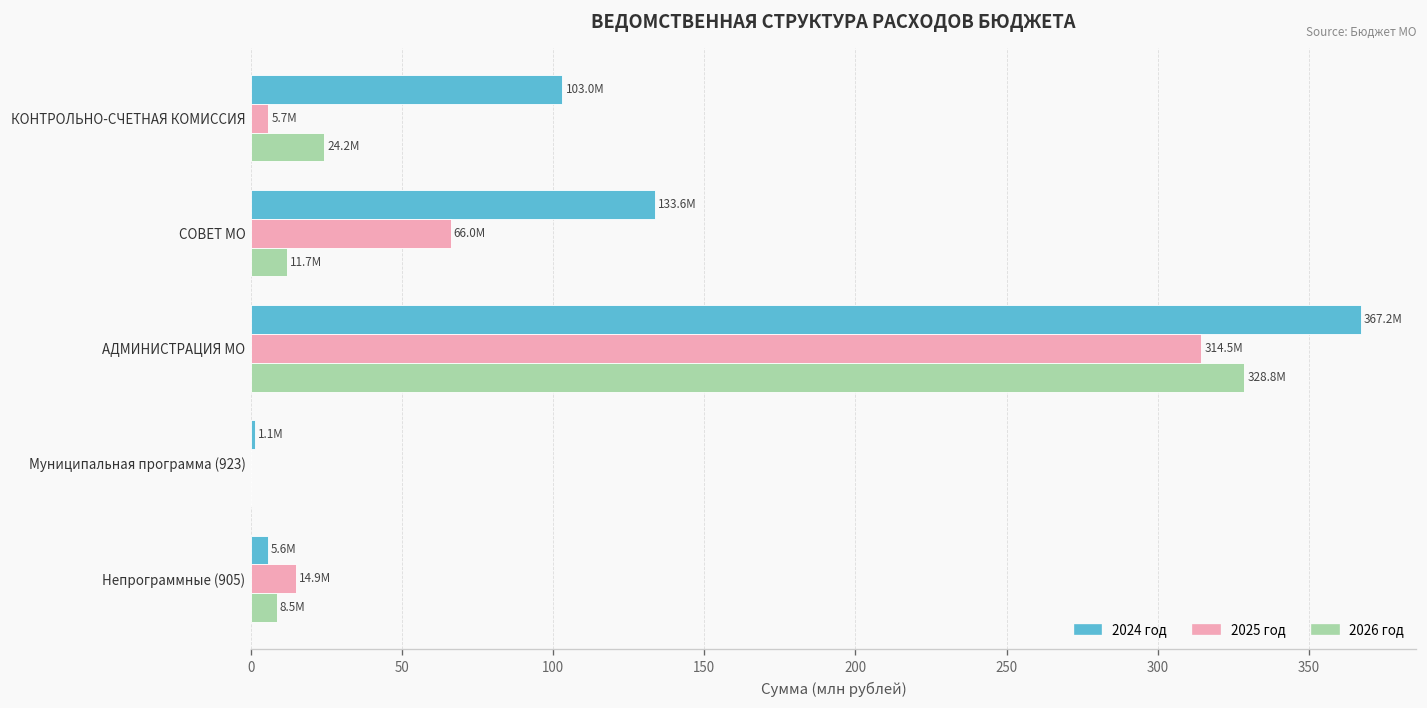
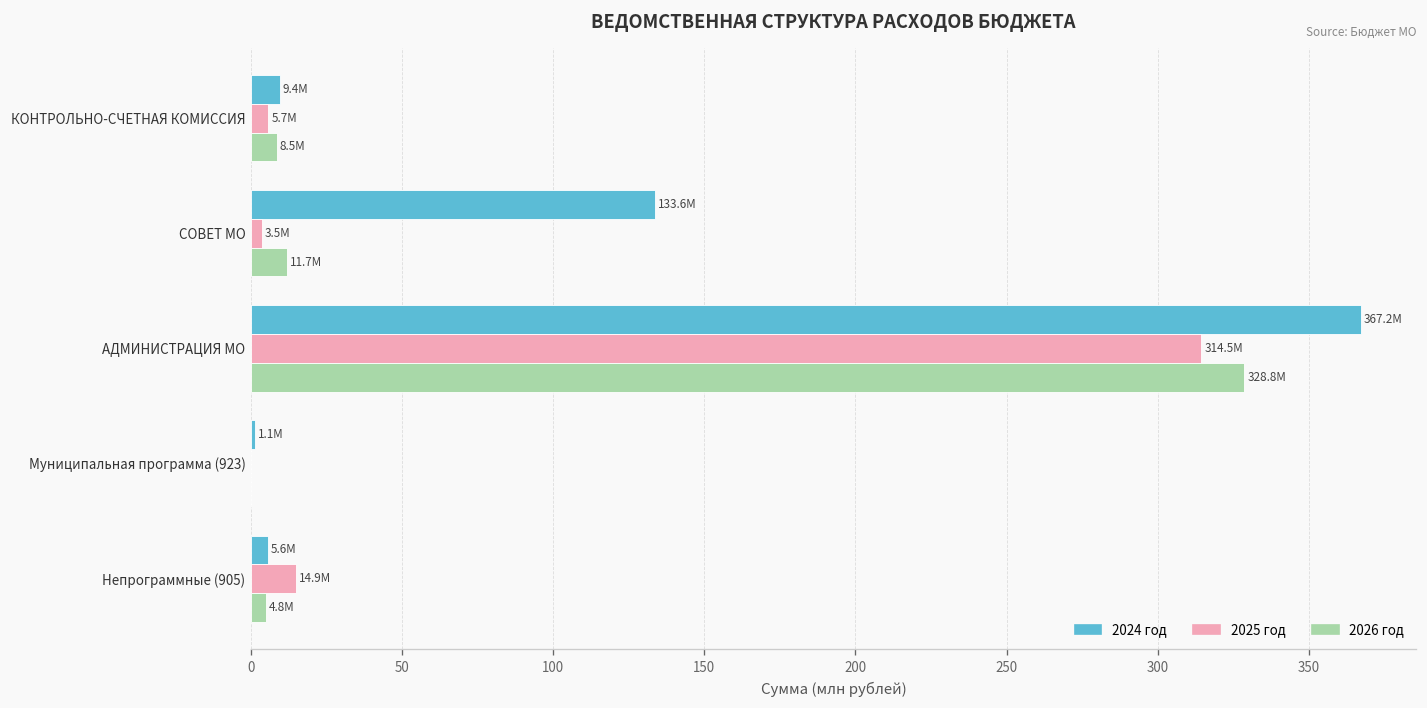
2024 год, КОНТРОЛЬНО-СЧЕТНАЯ КОМИССИЯ: 103.0M -> 9.4M
2026 год, КОНТРОЛЬНО-СЧЕТНАЯ КОМИССИЯ: 24.2M -> 8.5M
2025 год, СОВЕТ МО: 66.0M -> 3.5M
2026 год, Непрограммные (905): 8.5M -> 4.8M
